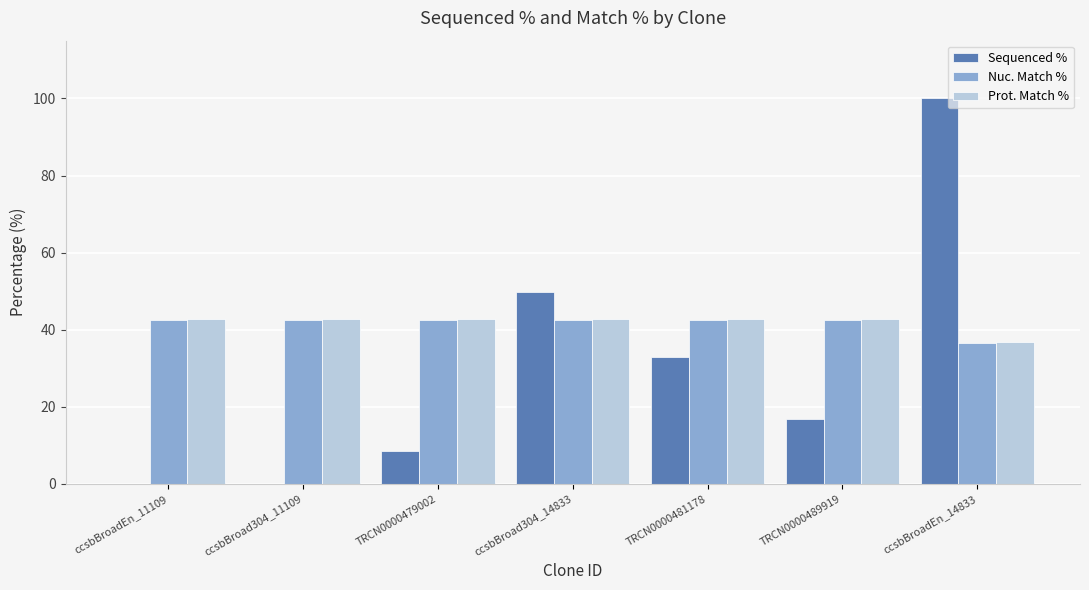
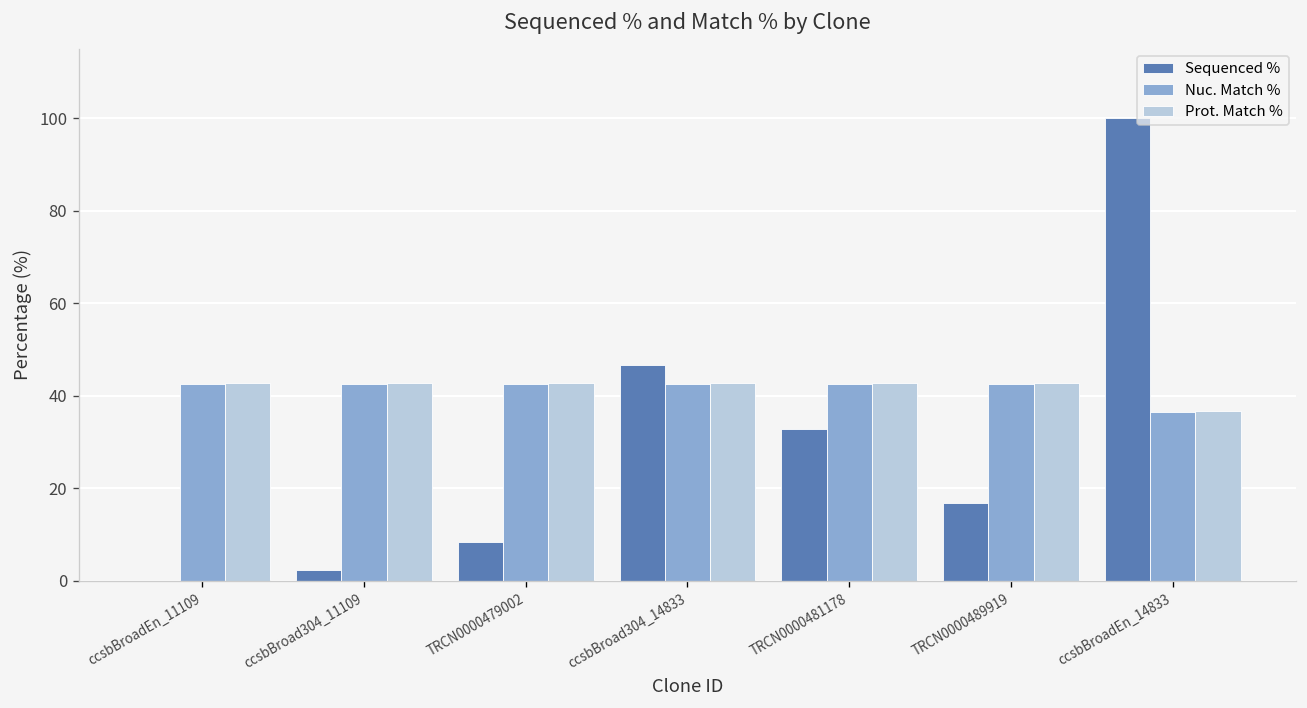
Sequenced %, ccsbBroad304_11109: 0 -> 2
Sequenced %, ccsbBroad304_14833: 50 -> 47
